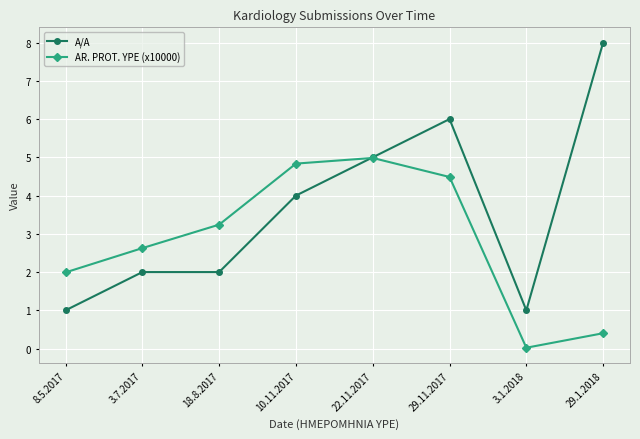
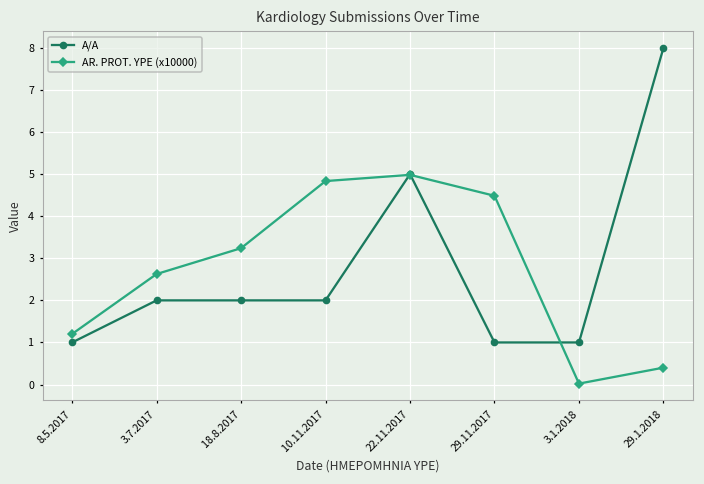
AR. PROT. YPE (x10000), 8.5.2017: 2.0 -> 1.2
A/A, 10.11.2017: 4 -> 2
A/A, 29.11.2017: 6 -> 1
